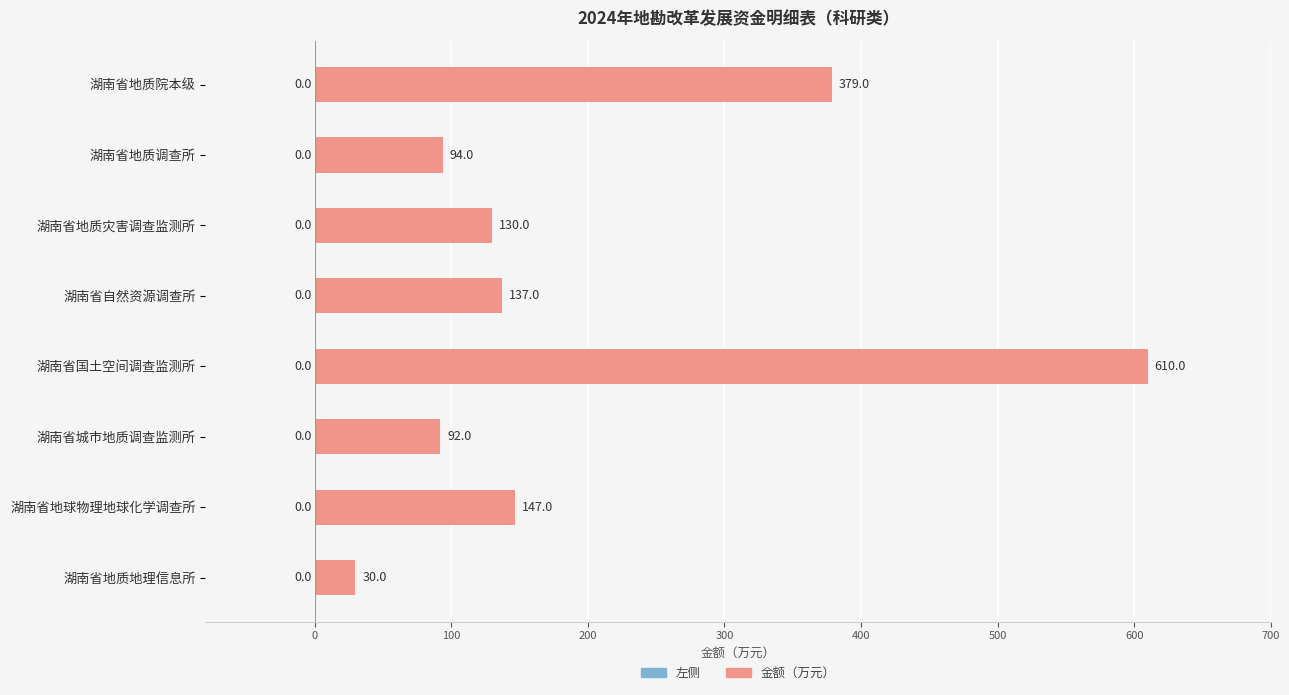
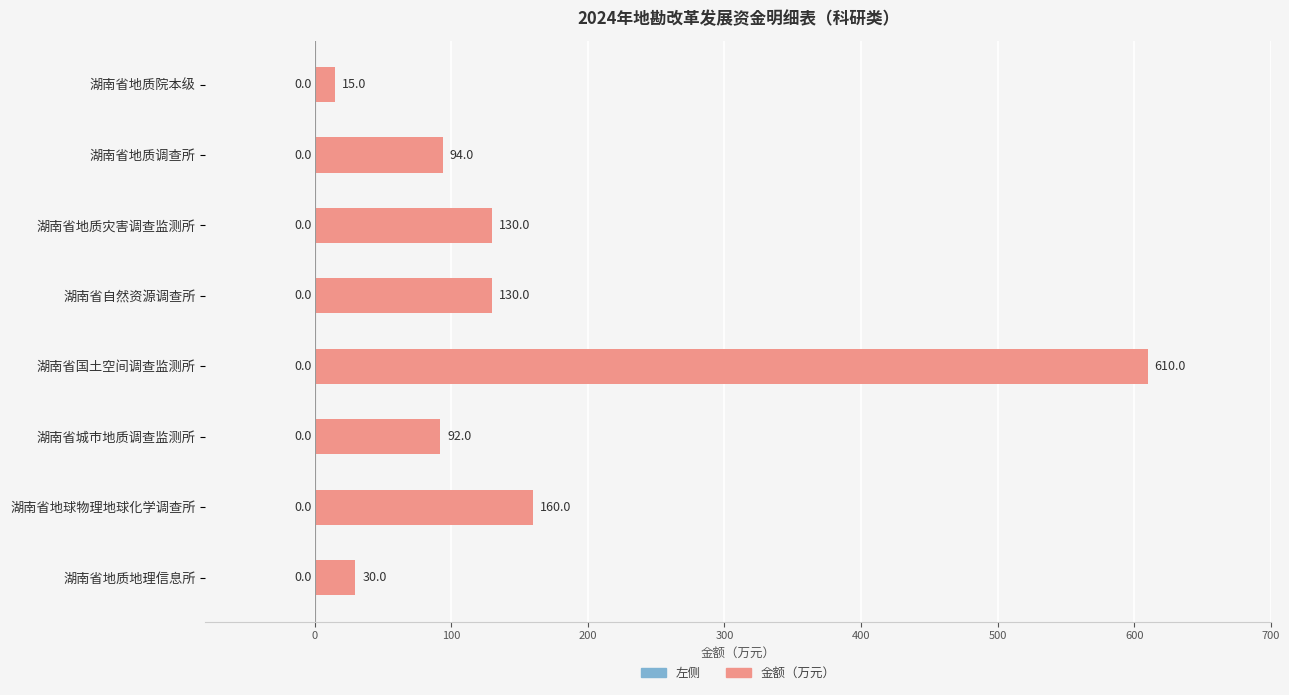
金额（万元）, 湖南省地质院本级: 379.0 -> 15.0
金额（万元）, 湖南省自然资源调查所: 137.0 -> 130.0
金额（万元）, 湖南省地球物理地球化学调查所: 147.0 -> 160.0
